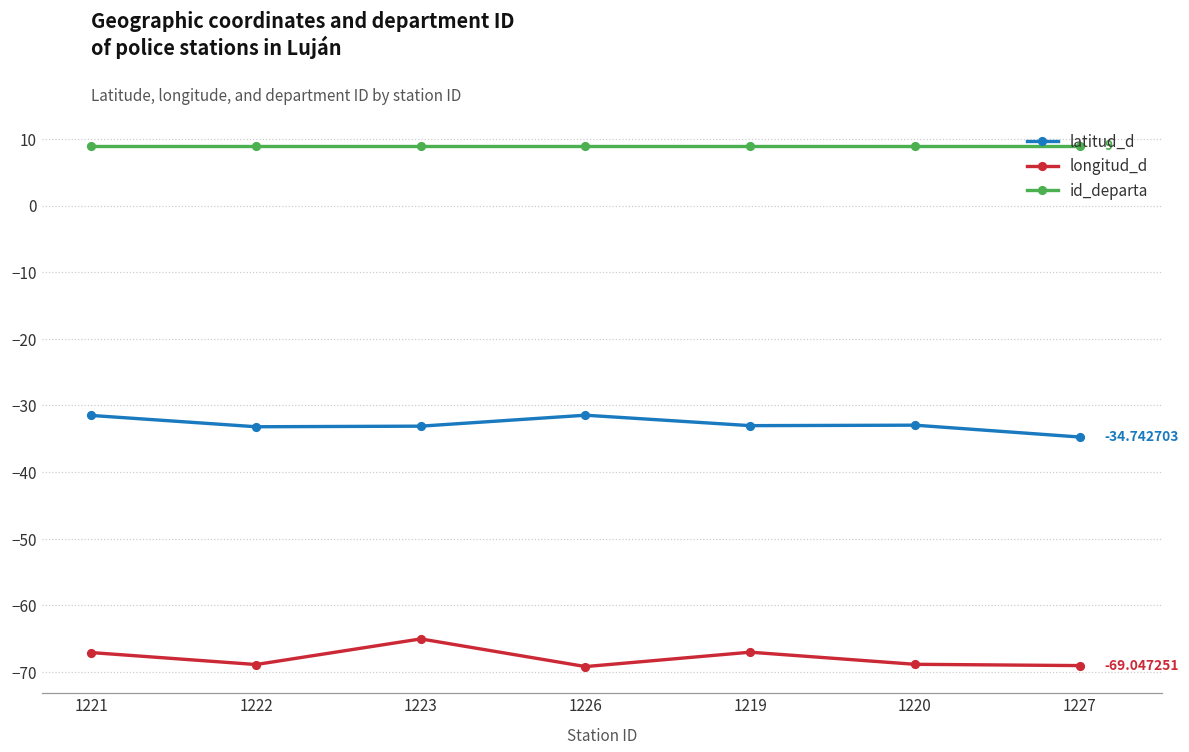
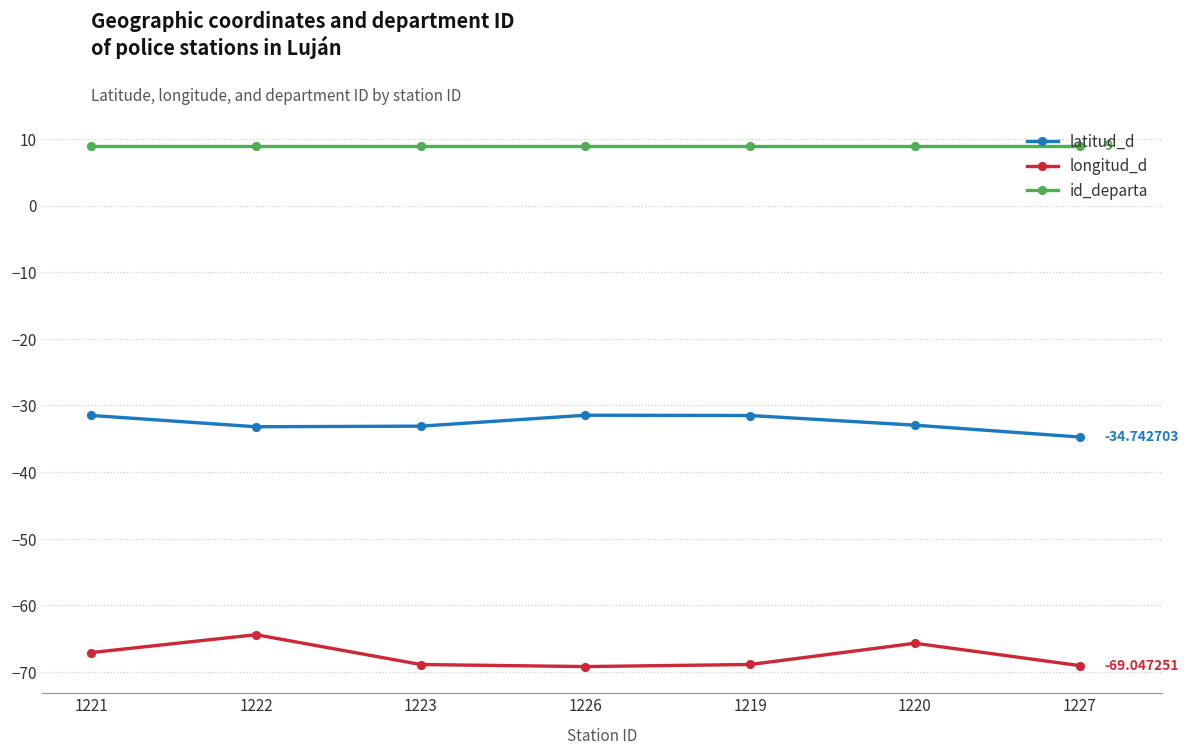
longitud_d, 1222: -69 -> -64
longitud_d, 1223: -65 -> -69
latitud_d, 1219: -33 -> -32
longitud_d, 1219: -67 -> -69
longitud_d, 1220: -69 -> -66
